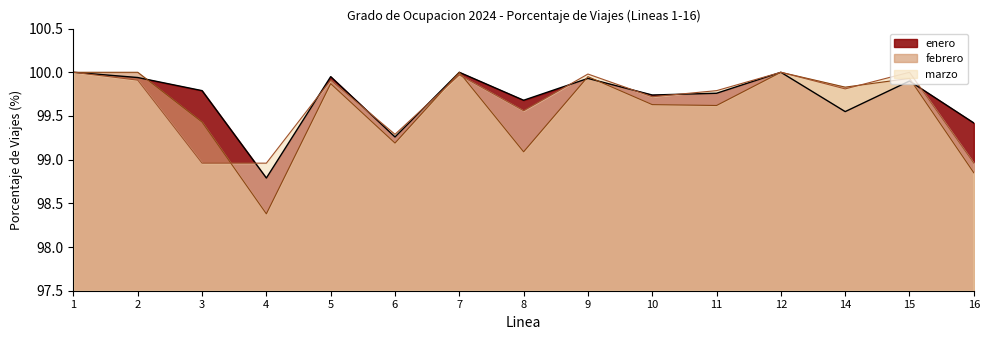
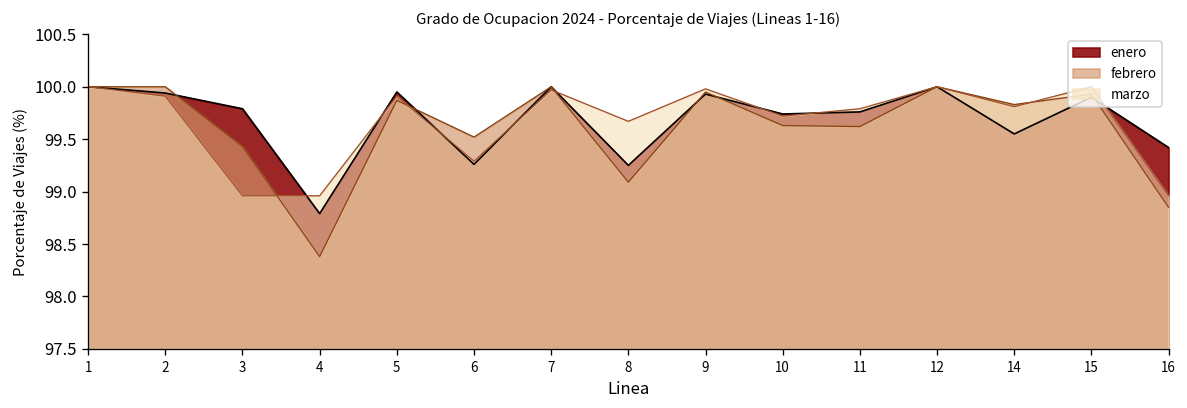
febrero, 6: 99.2 -> 99.5
enero, 8: 99.7 -> 99.3
marzo, 8: 99.6 -> 99.7
